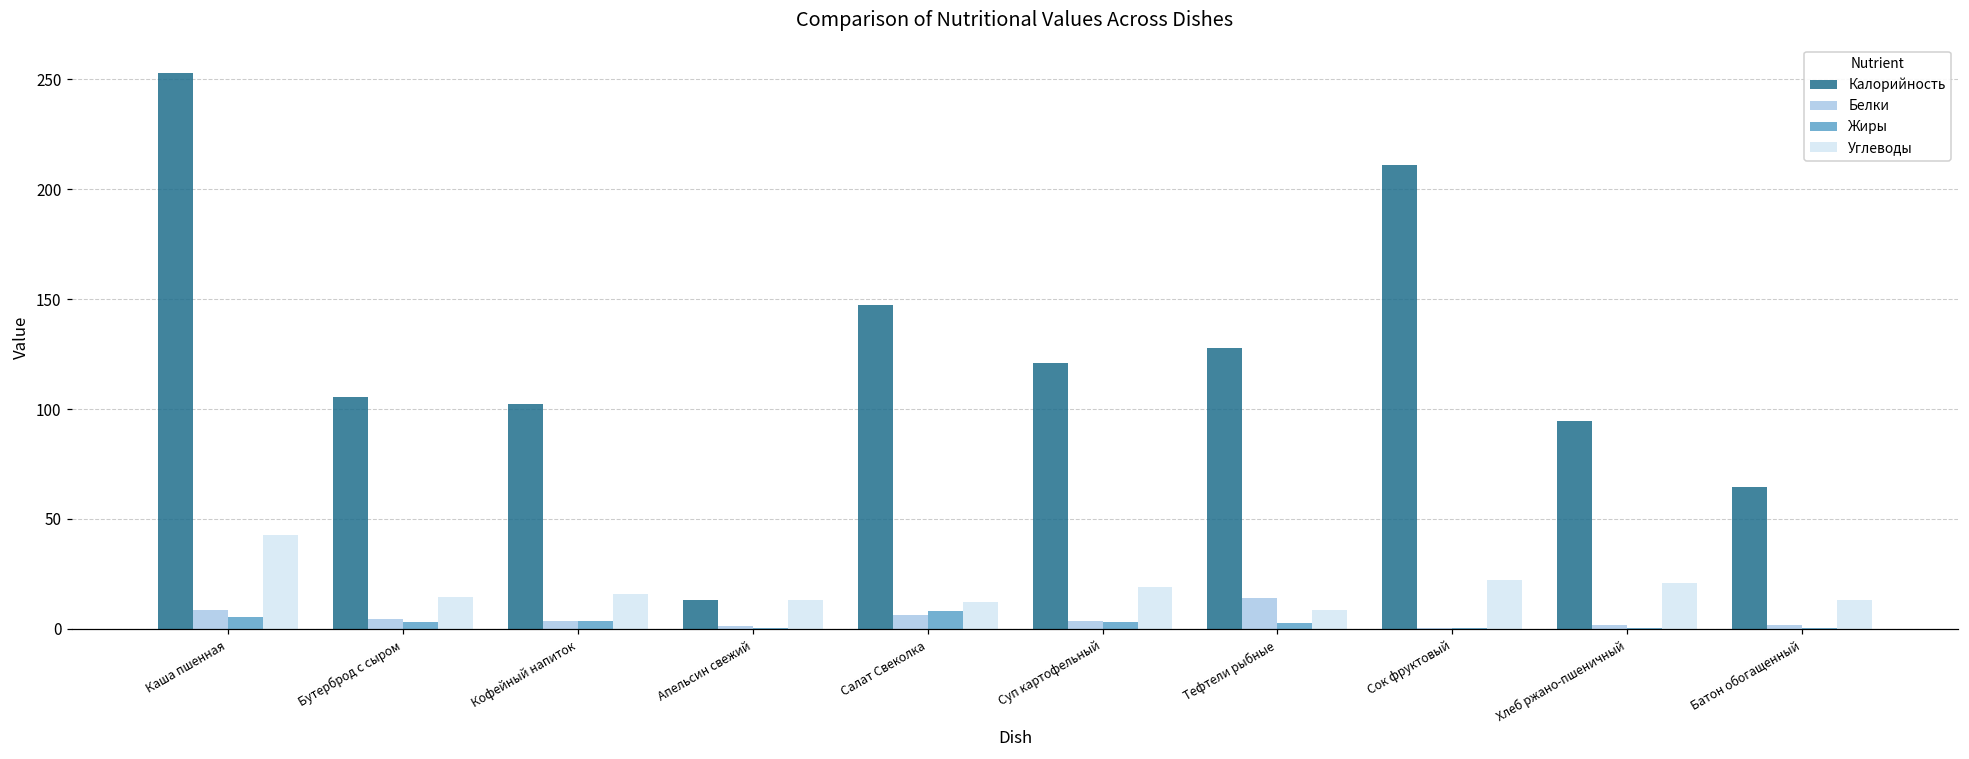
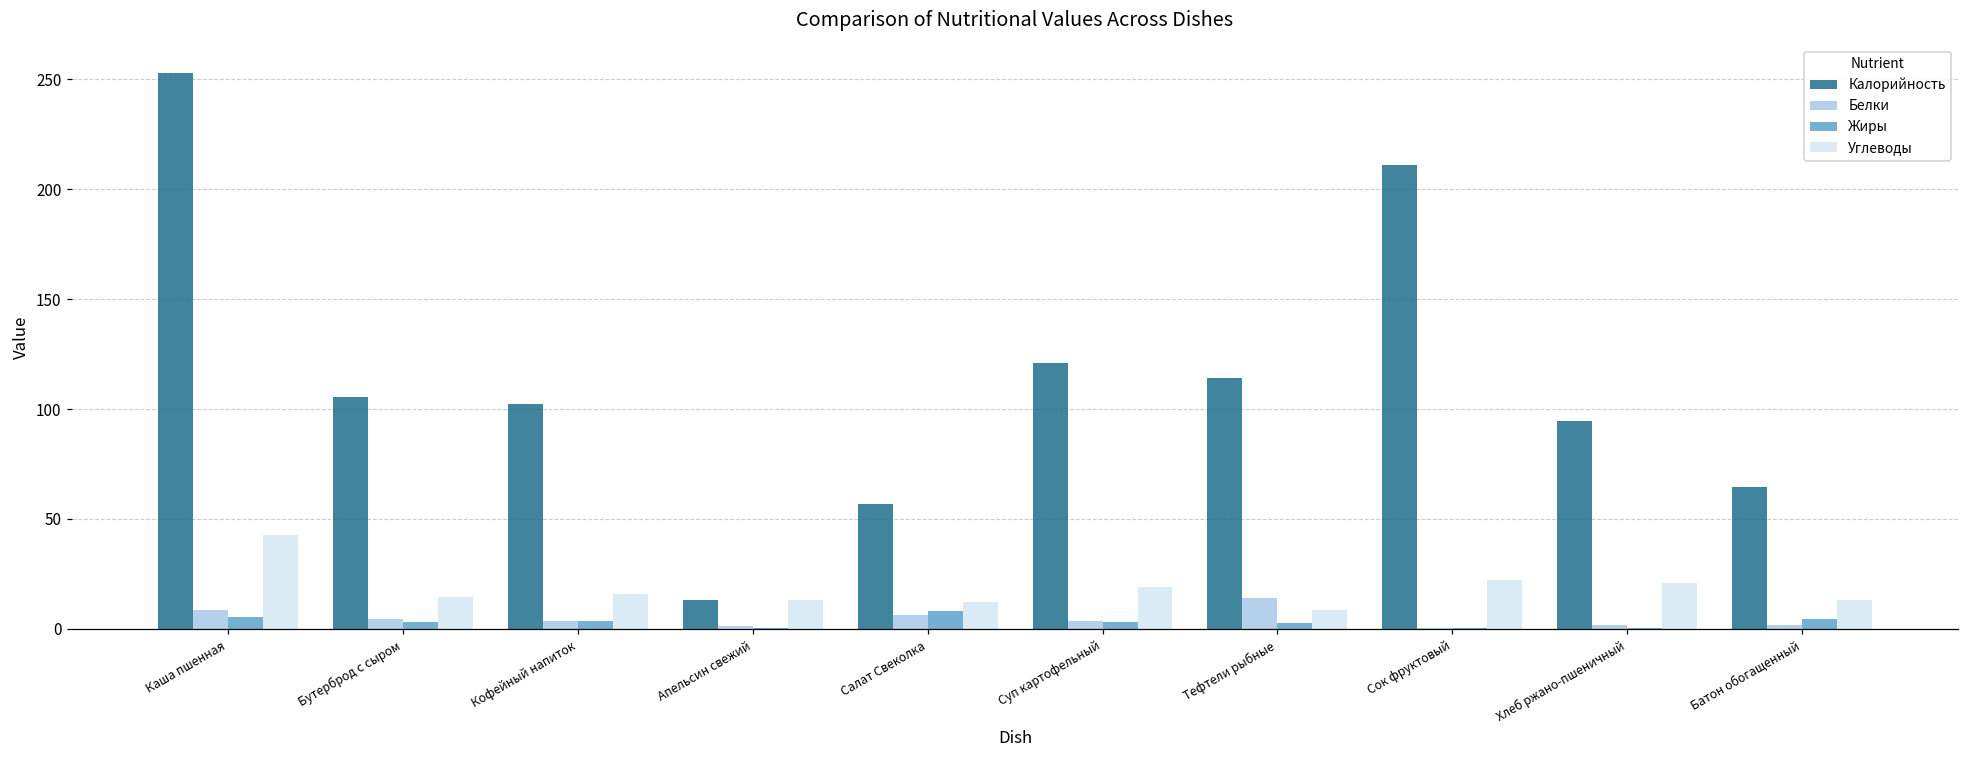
Калорийность, Салат Свеколка: 147 -> 57
Калорийность, Тефтели рыбные: 128 -> 114
Жиры, Батон обогащенный: 1 -> 5
